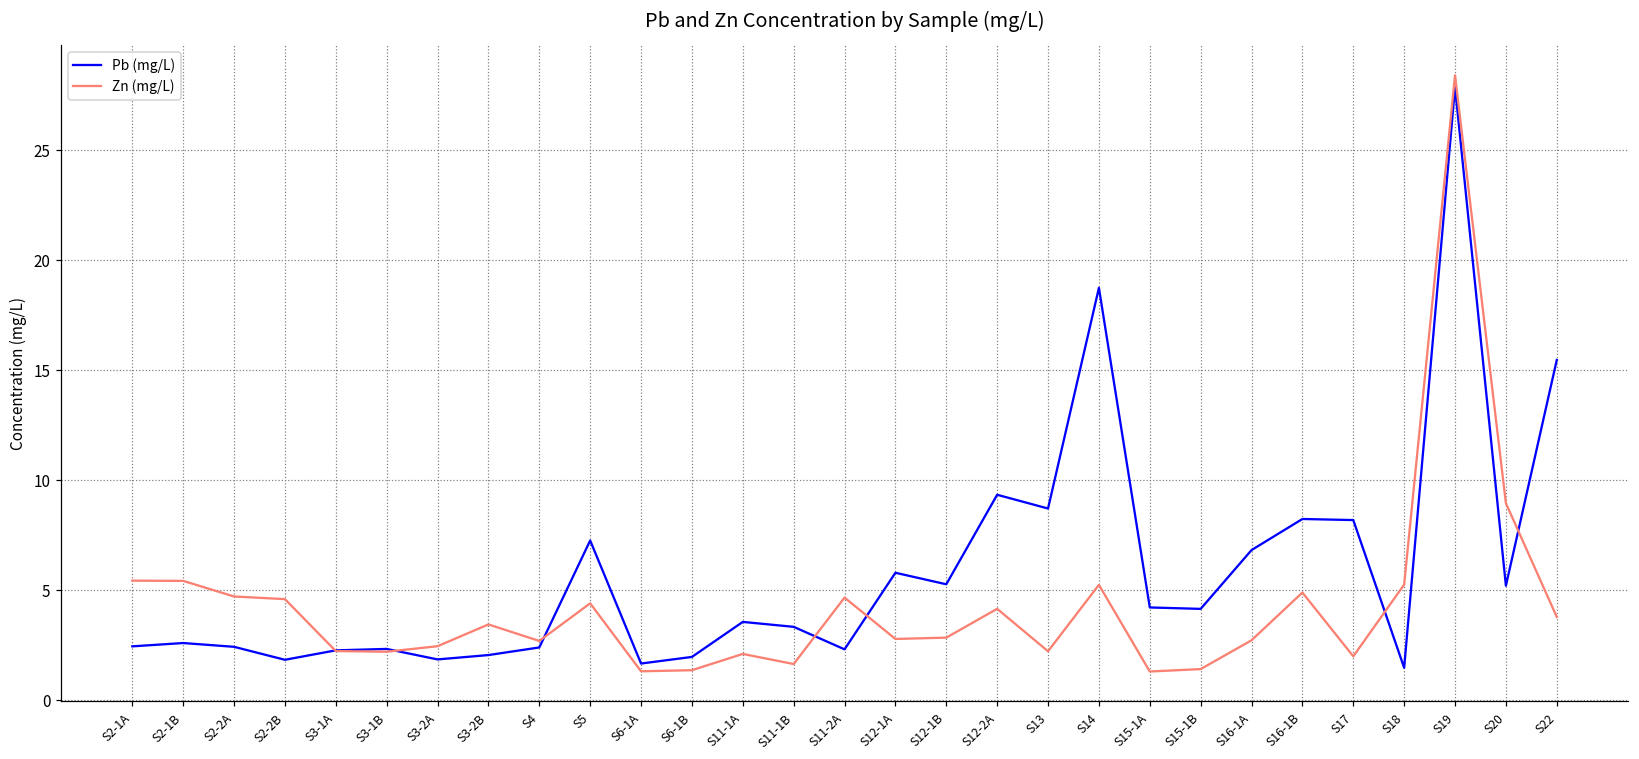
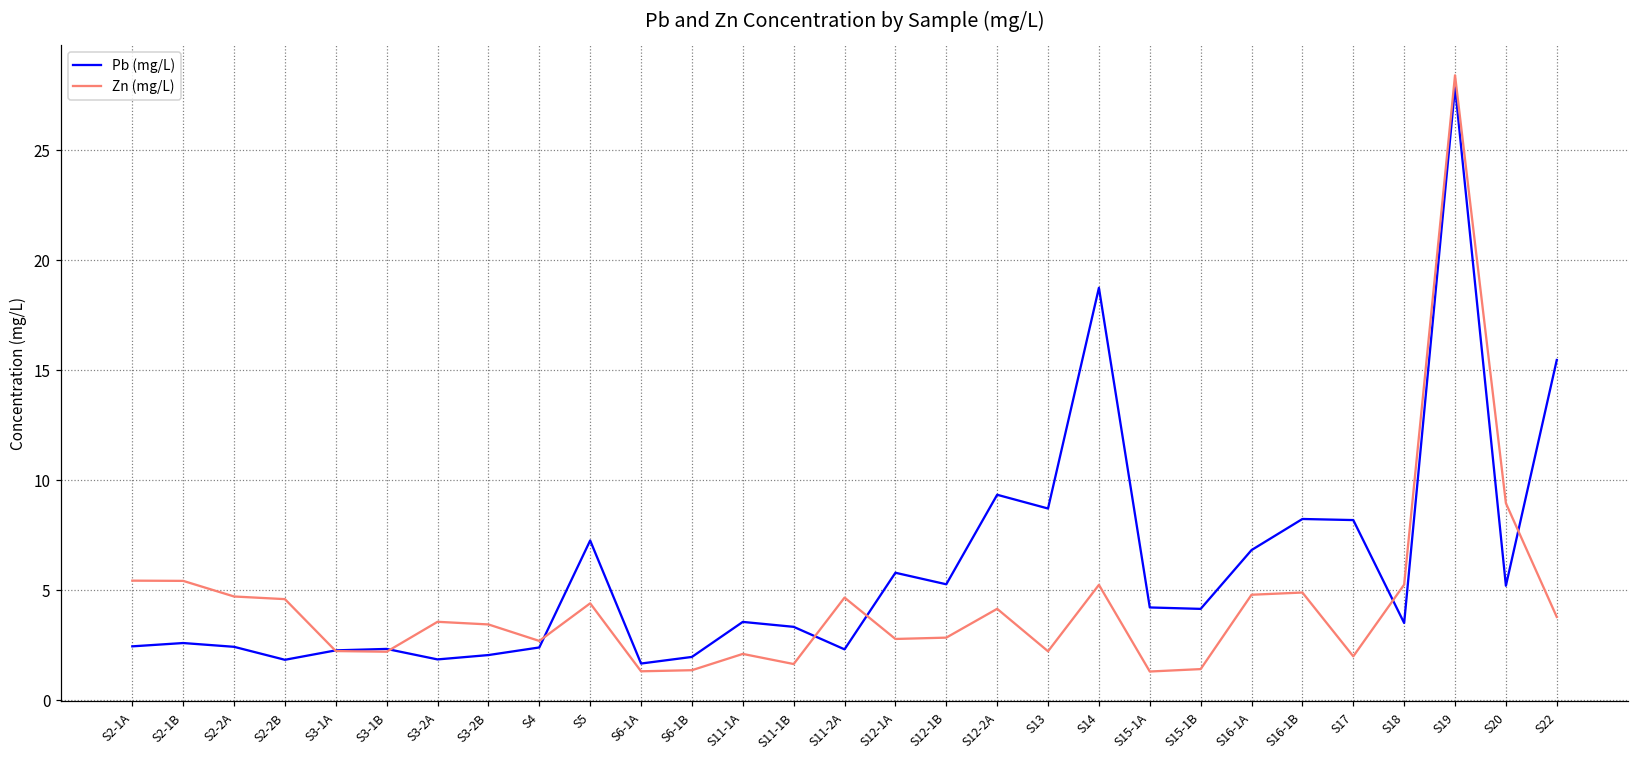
Zn (mg/L), S3-2A: 2.5 -> 3.6
Zn (mg/L), S16-1A: 2.7 -> 4.8
Pb (mg/L), S18: 1.5 -> 3.5
